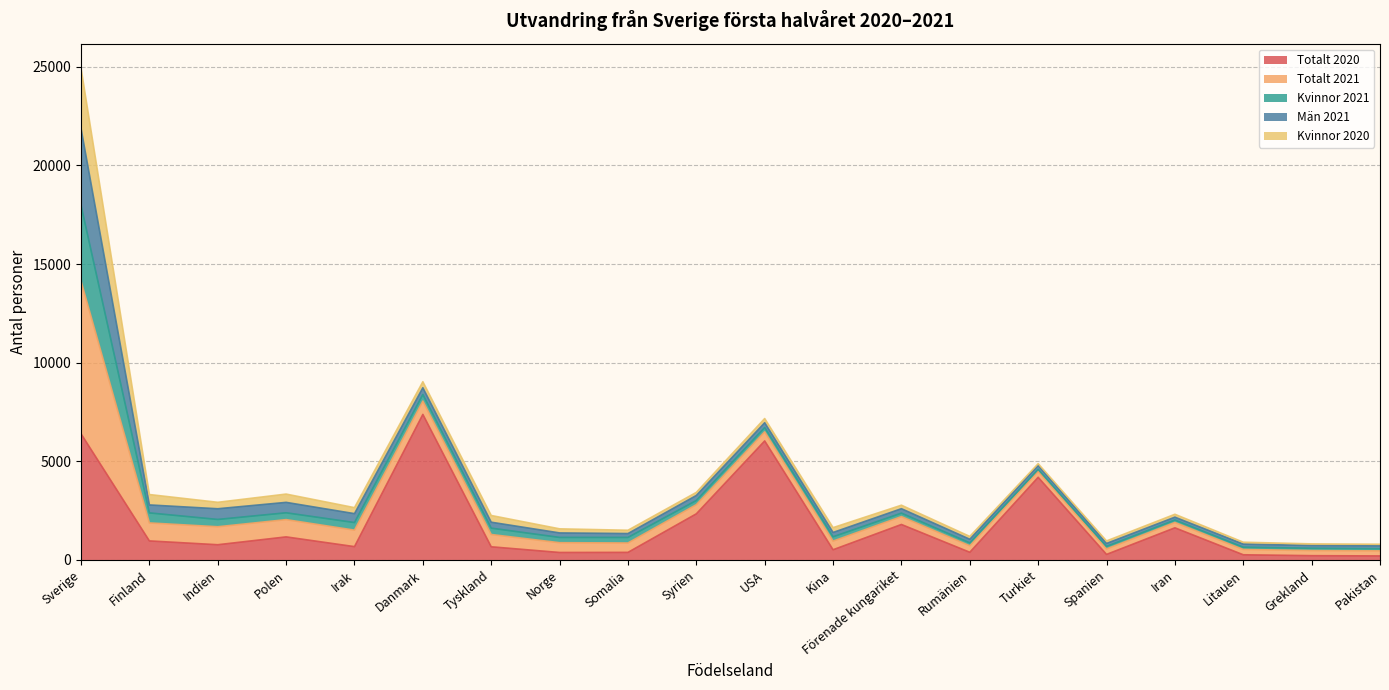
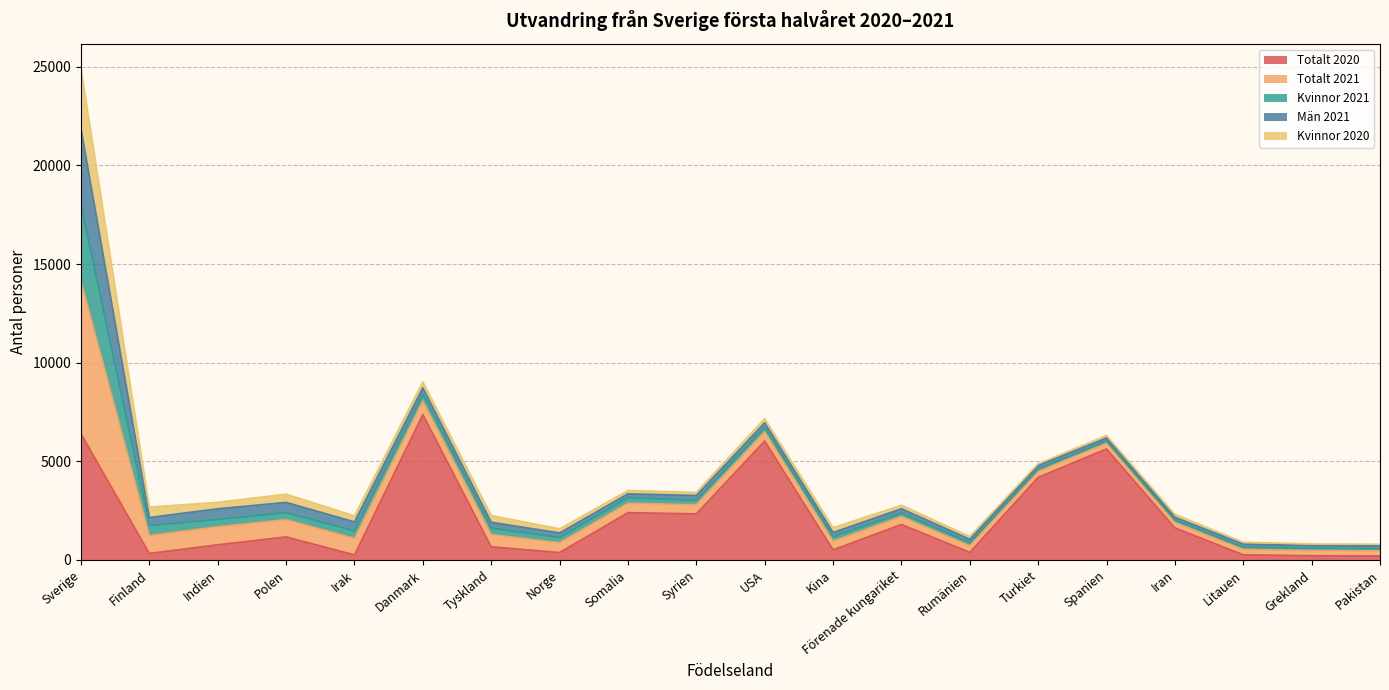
Totalt 2020, Finland: 1000 -> 300
Totalt 2020, Irak: 700 -> 300
Totalt 2020, Somalia: 400 -> 2400
Totalt 2020, Spanien: 300 -> 5600
